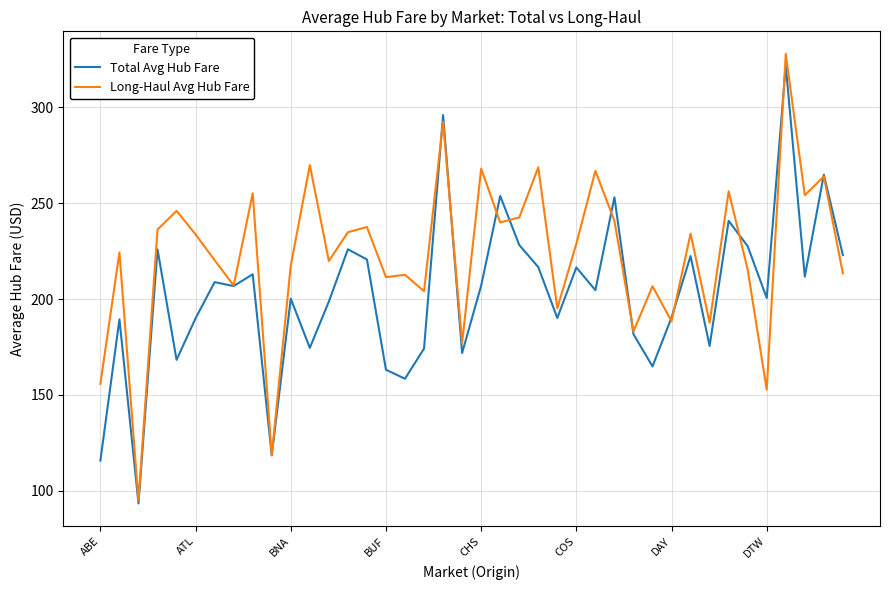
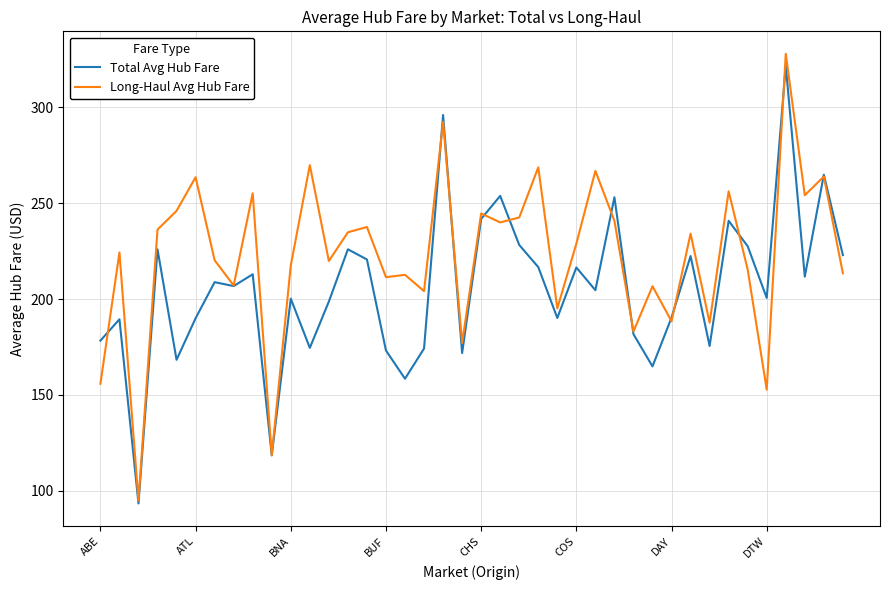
Total Avg Hub Fare, ABE: 116 -> 178
Long-Haul Avg Hub Fare, ATL: 234 -> 263
Total Avg Hub Fare, BUF: 163 -> 173
Total Avg Hub Fare, CHS: 207 -> 242
Long-Haul Avg Hub Fare, CHS: 268 -> 245
